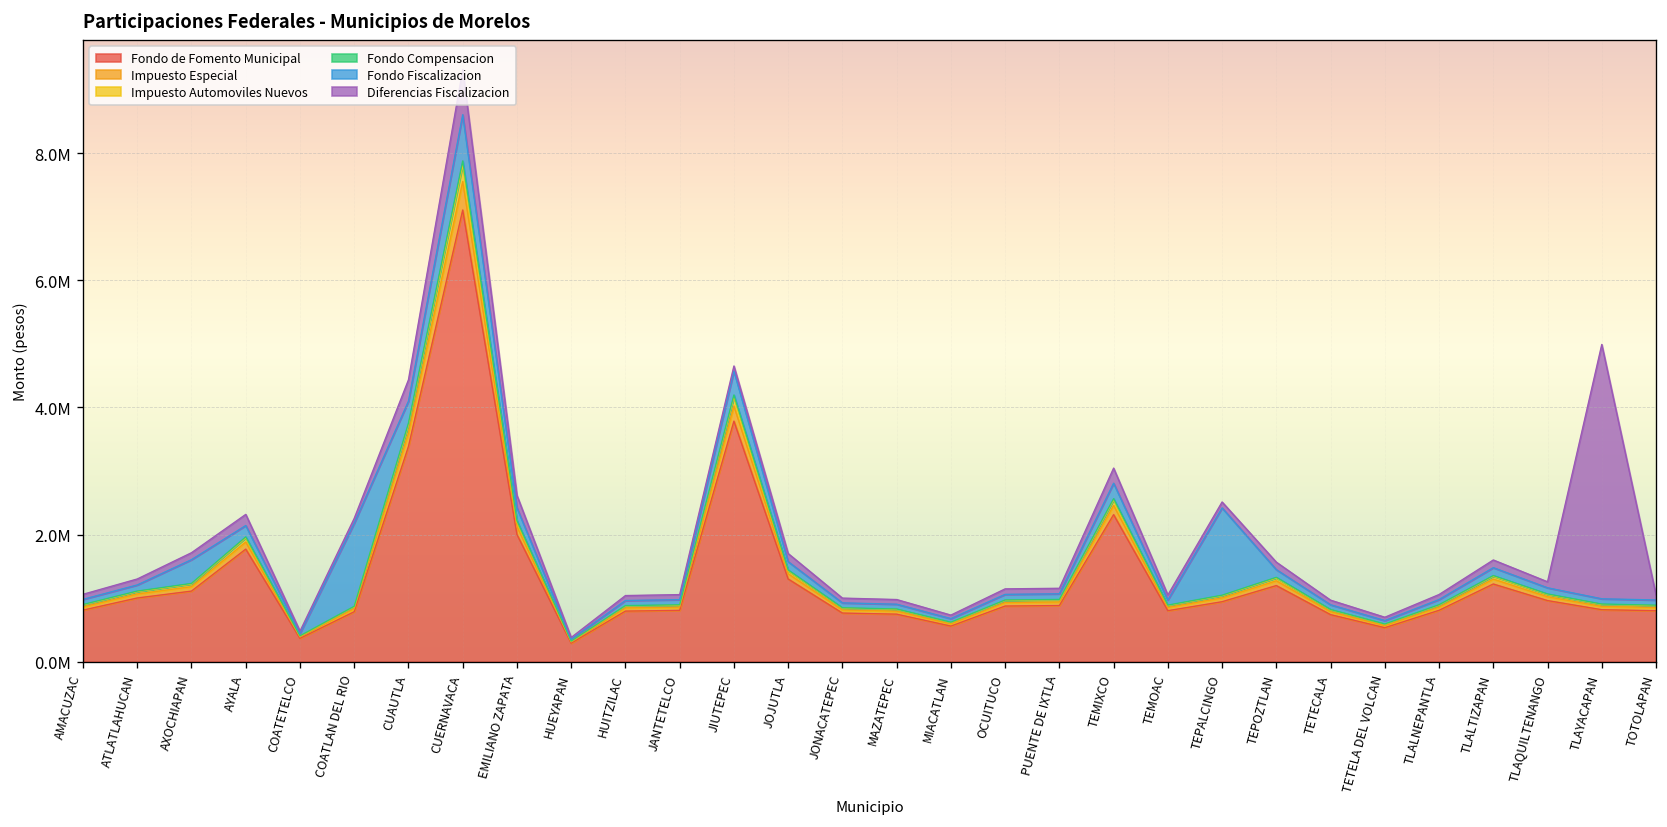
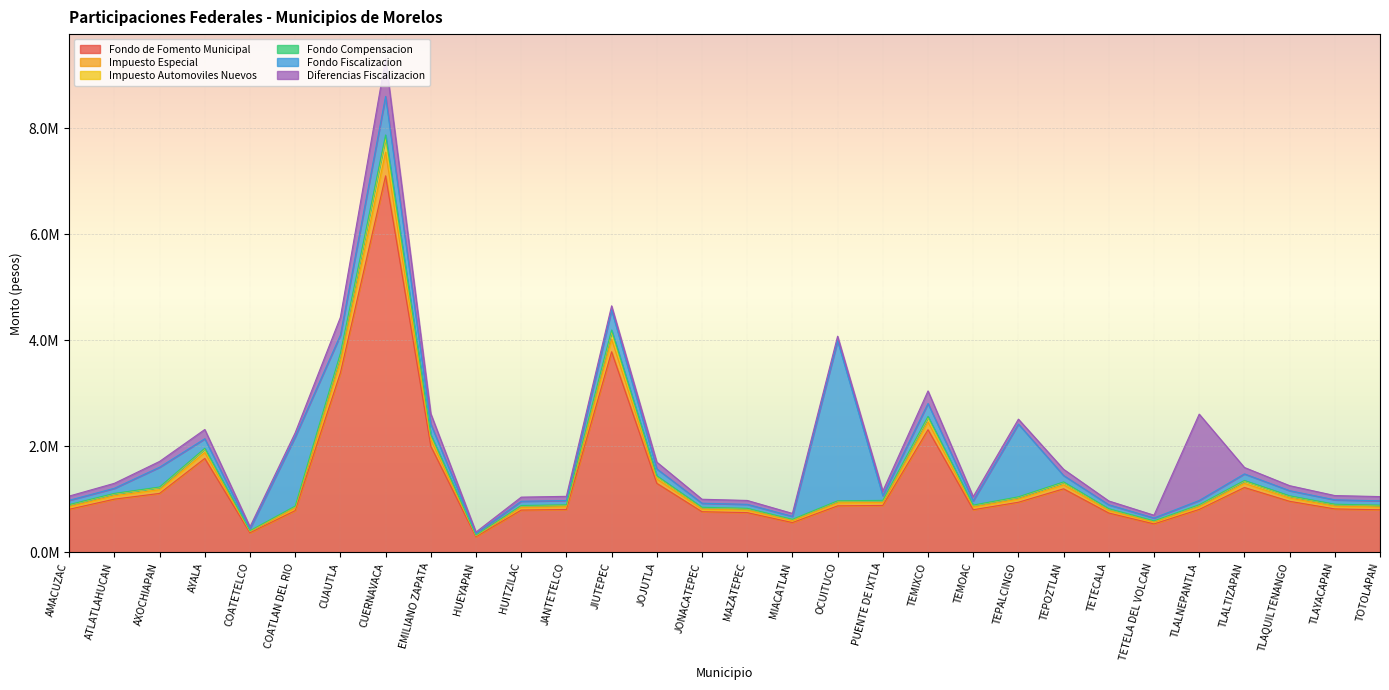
Fondo Fiscalizacion, OCUITUCO: 100000 -> 3000000
Diferencias Fiscalizacion, TLALNEPANTLA: 100000 -> 1600000
Diferencias Fiscalizacion, TLAYACAPAN: 4000000 -> 100000
